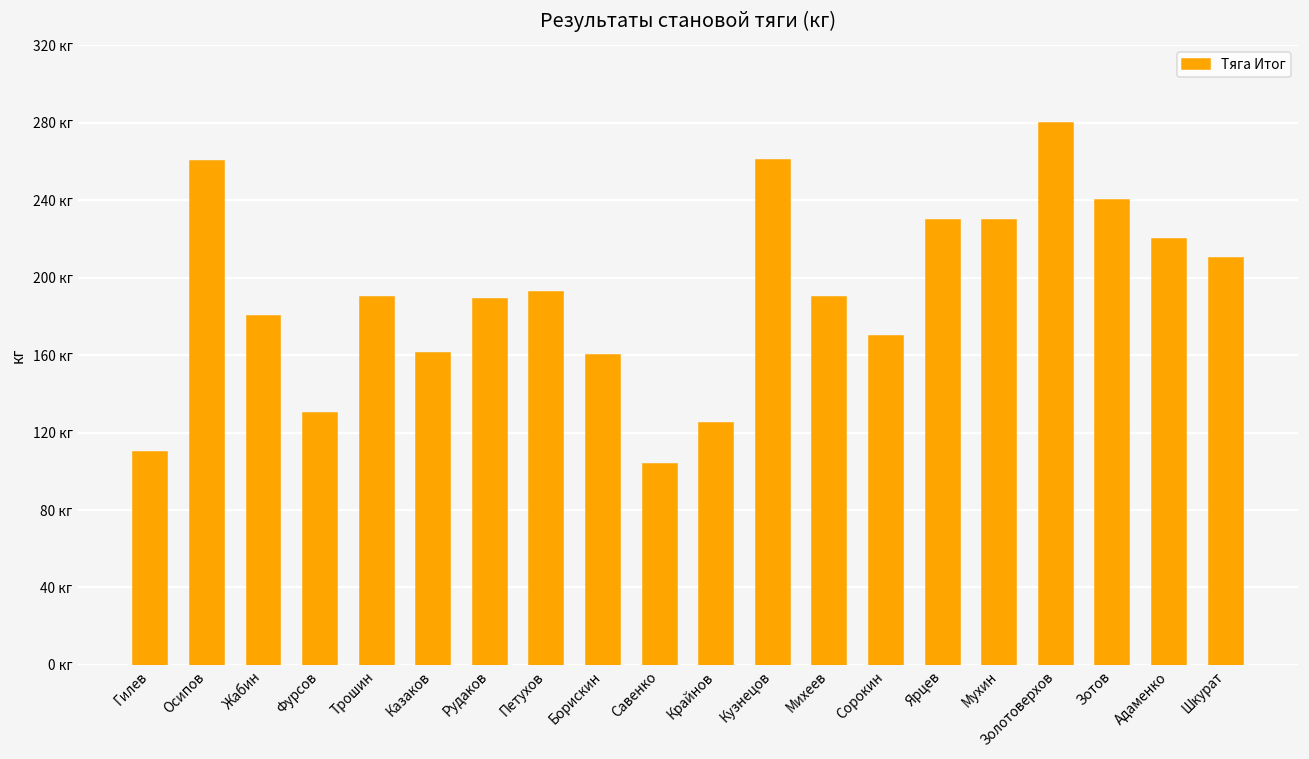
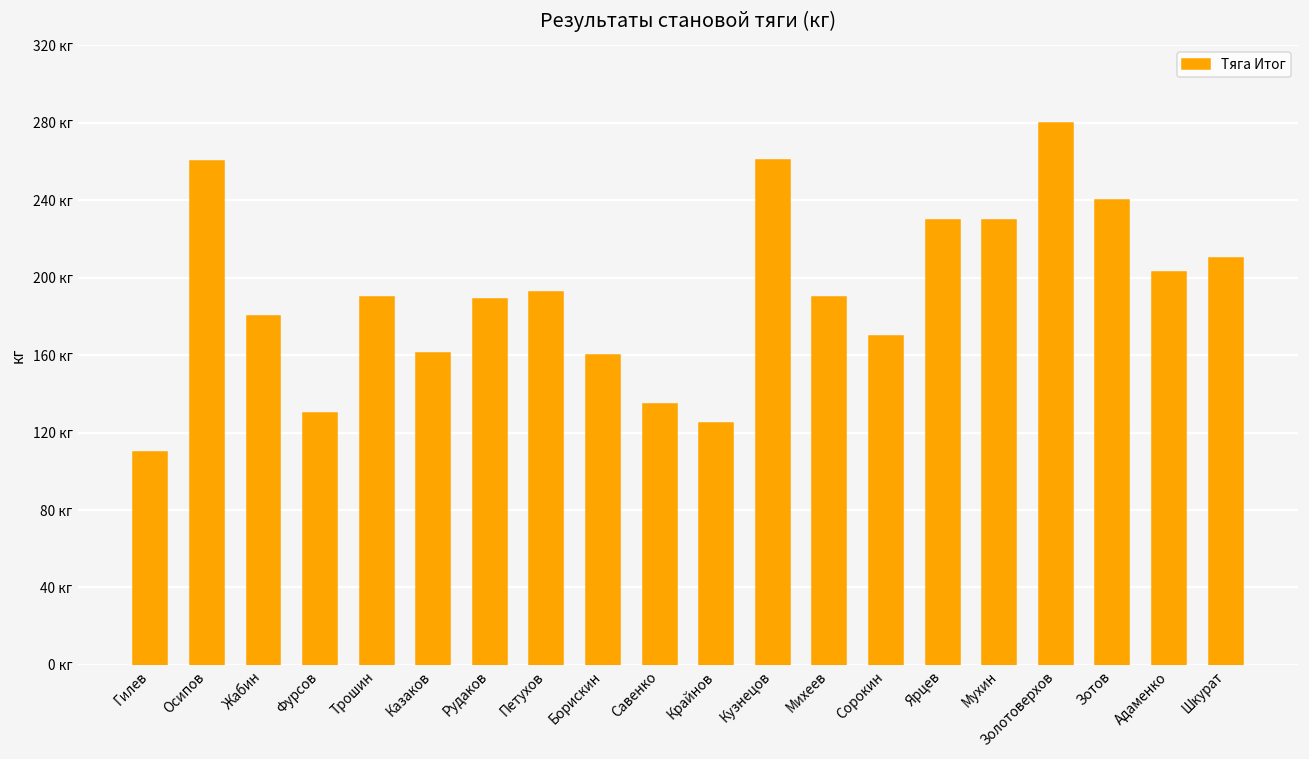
Савенко: 104 кг -> 135 кг
Адаменко: 220 кг -> 203 кг
